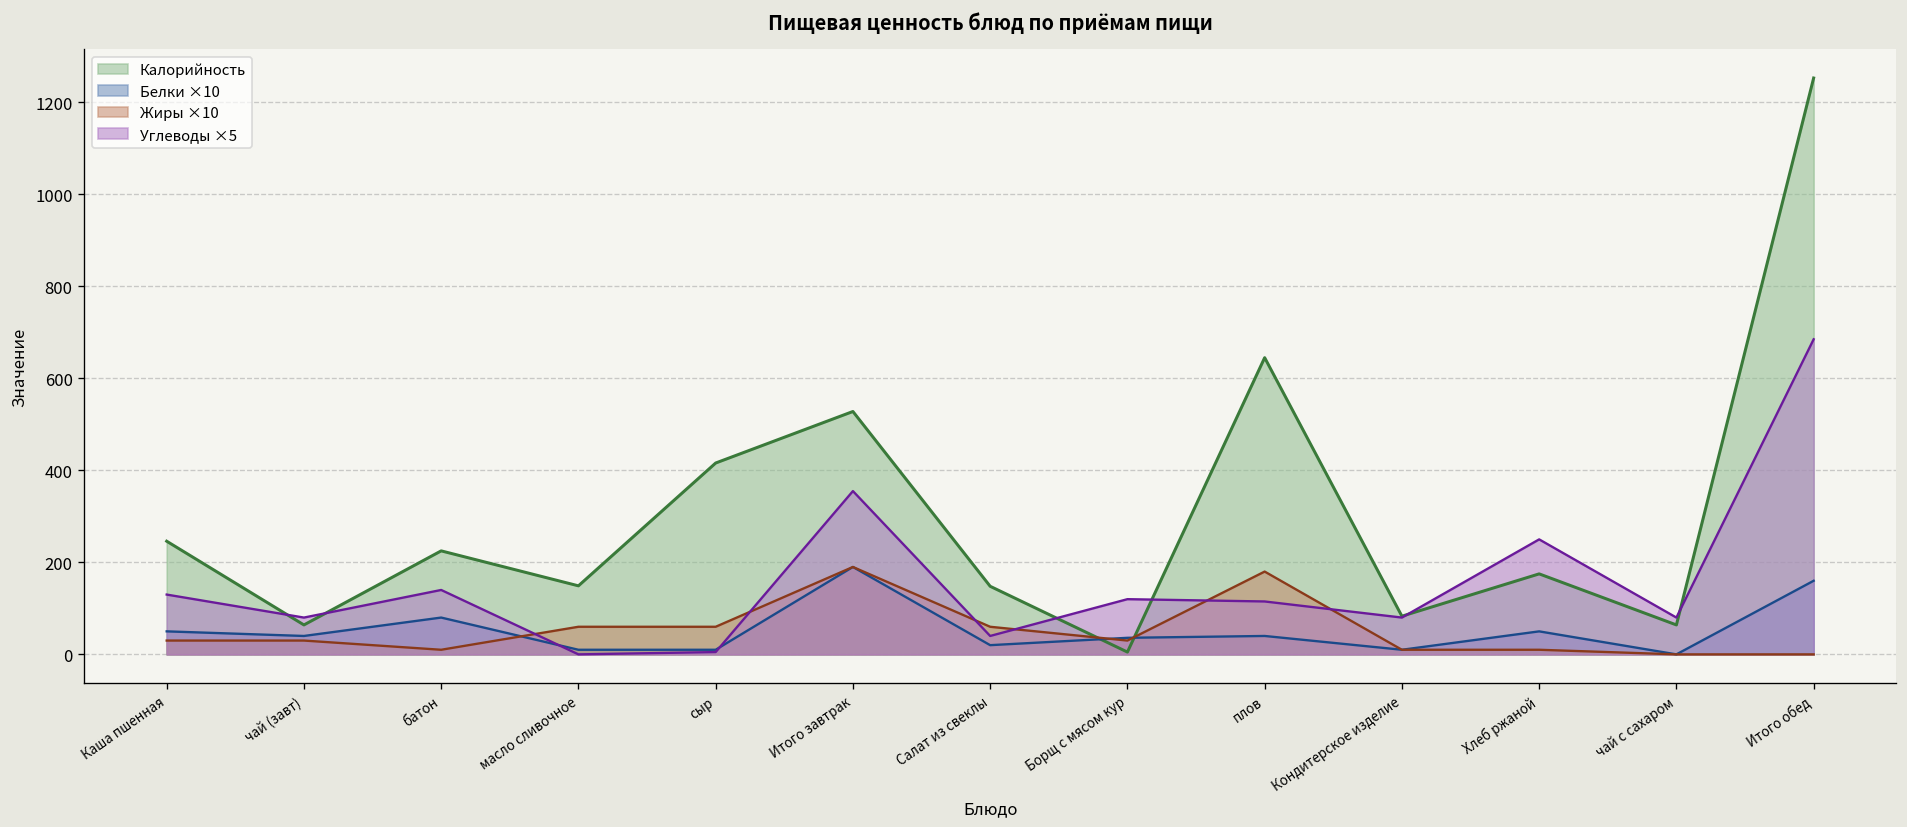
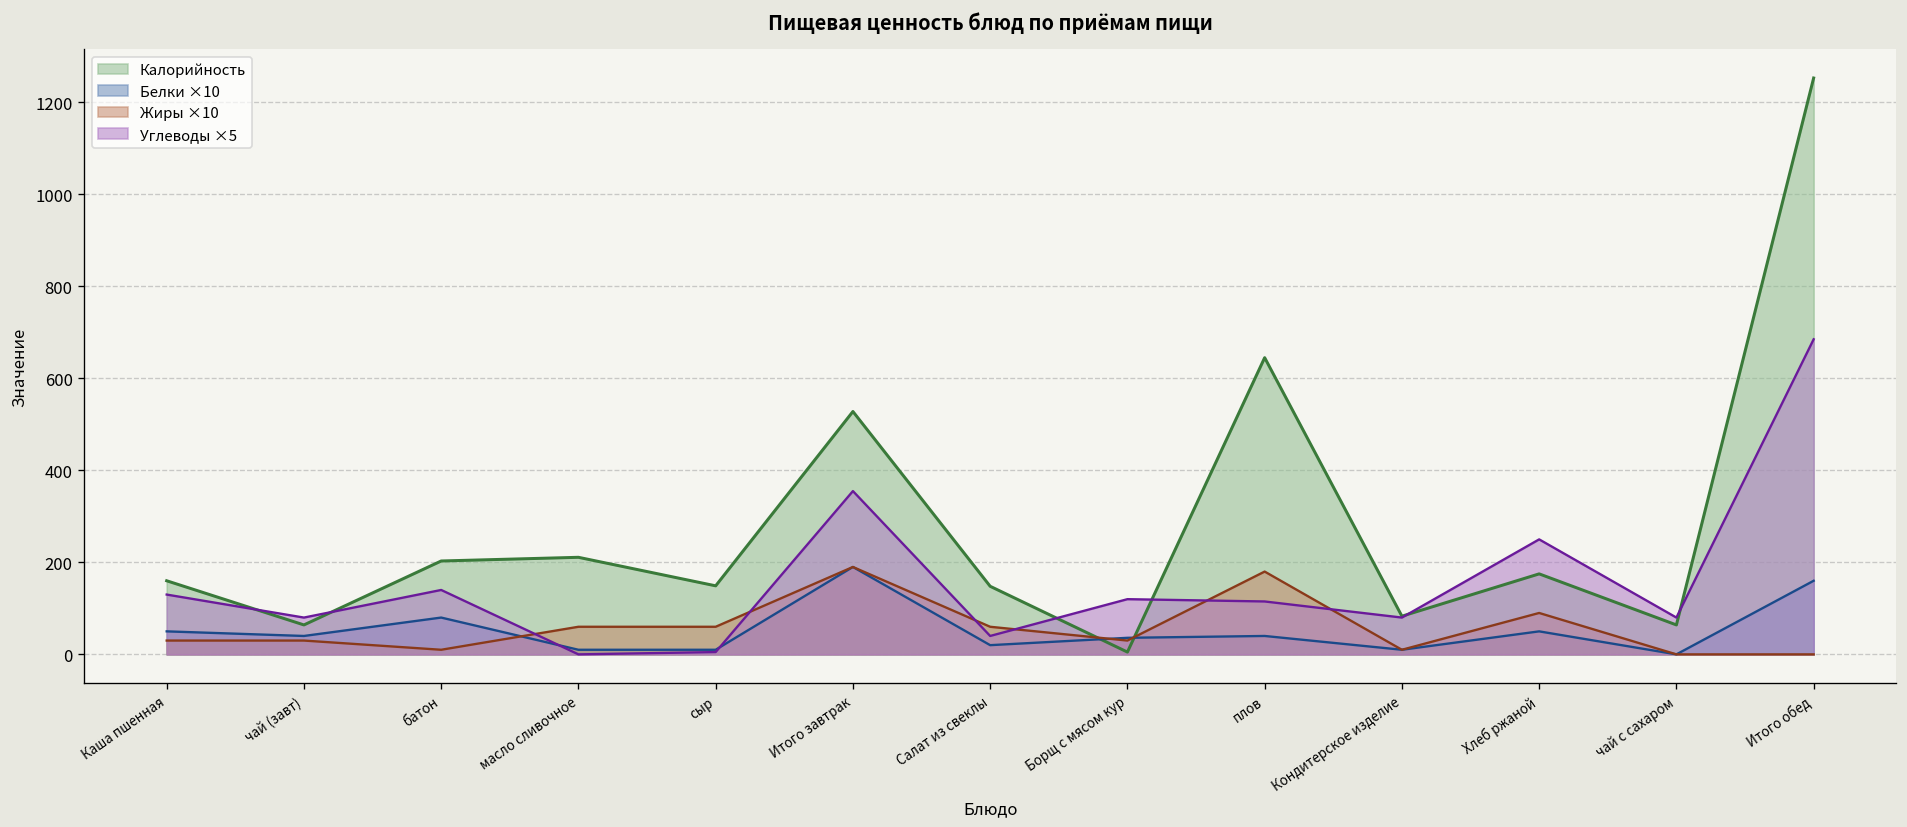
Калорийность, Каша пшенная: 250 -> 160
Калорийность, батон: 230 -> 200
Калорийность, масло сливочное: 150 -> 210
Калорийность, сыр: 420 -> 150
Жиры ×10, Хлеб ржаной: 10 -> 90
